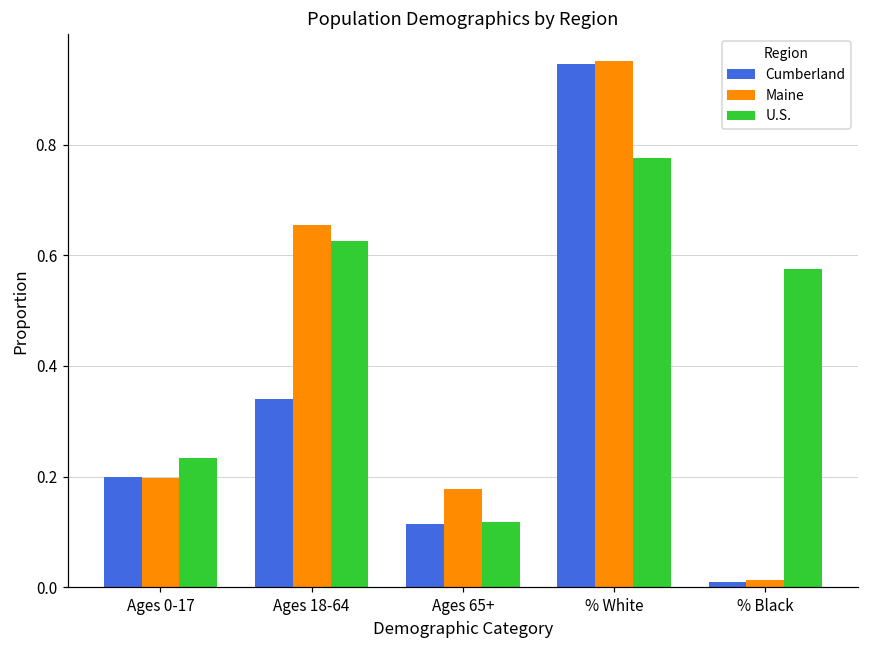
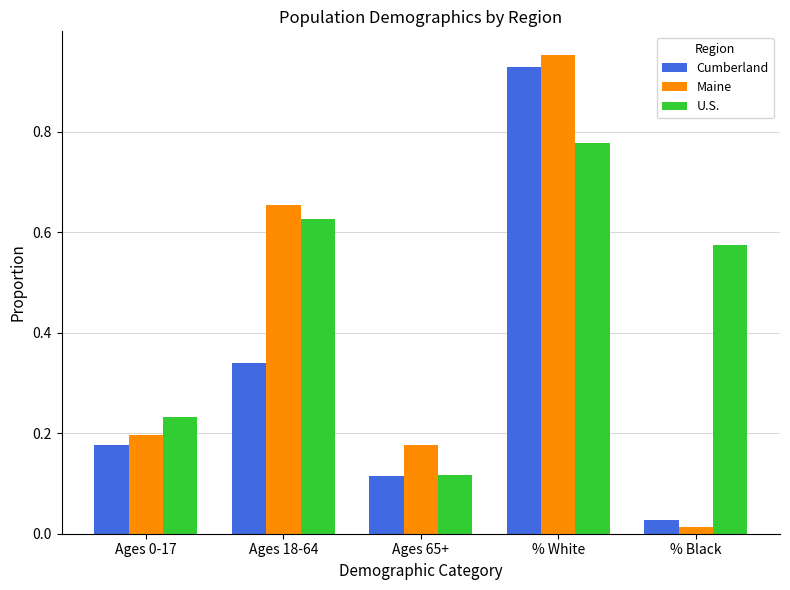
Cumberland, Ages 0-17: 0.20 -> 0.18
Cumberland, % White: 0.95 -> 0.93
Cumberland, % Black: 0.01 -> 0.03
